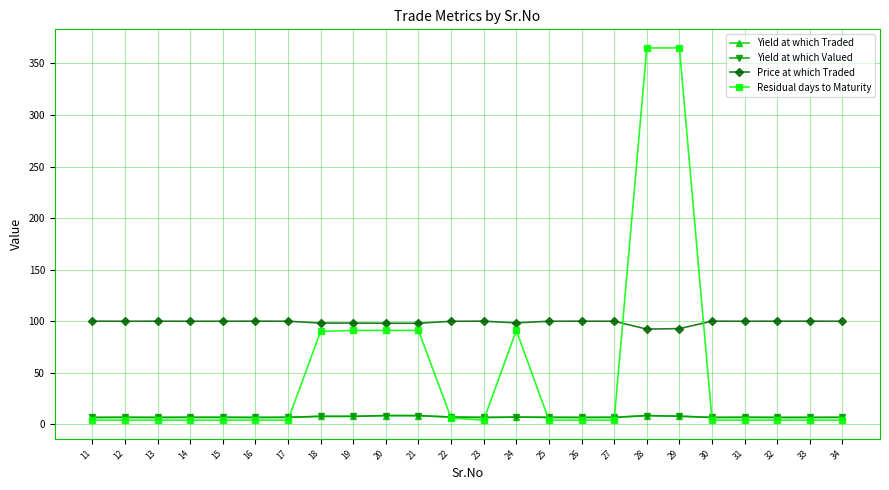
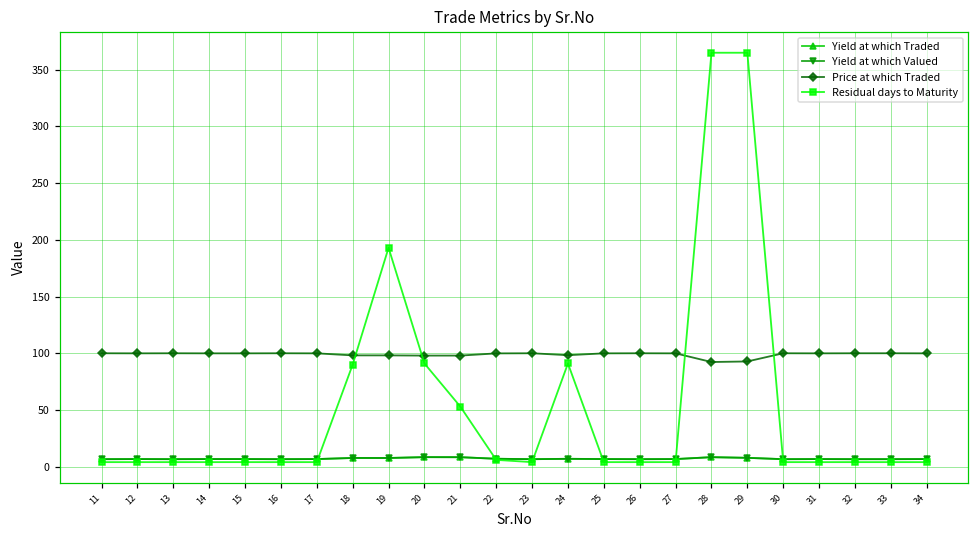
Residual days to Maturity, 19: 91 -> 193
Residual days to Maturity, 21: 91 -> 53
